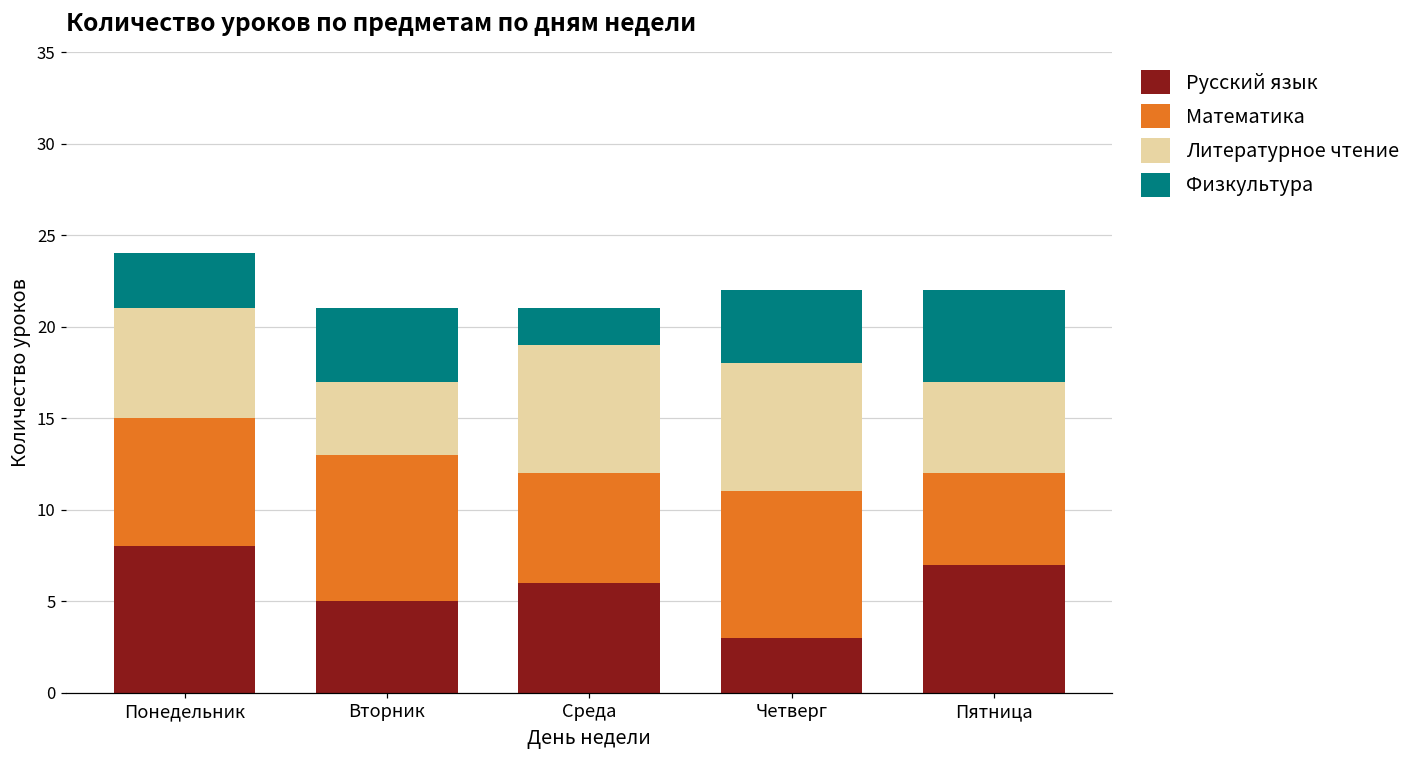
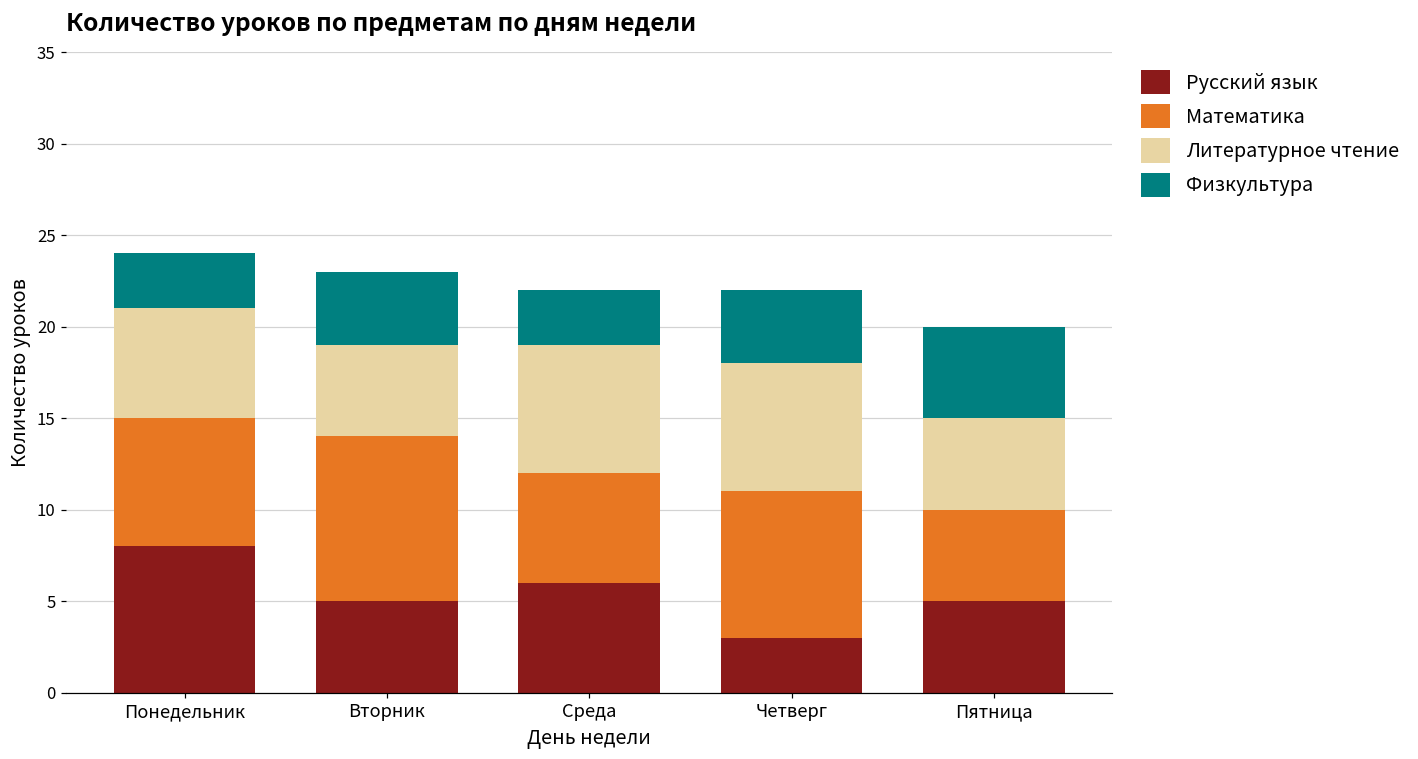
Математика, Вторник: 8 -> 9
Литературное чтение, Вторник: 4 -> 5
Физкультура, Среда: 2 -> 3
Русский язык, Пятница: 7 -> 5
